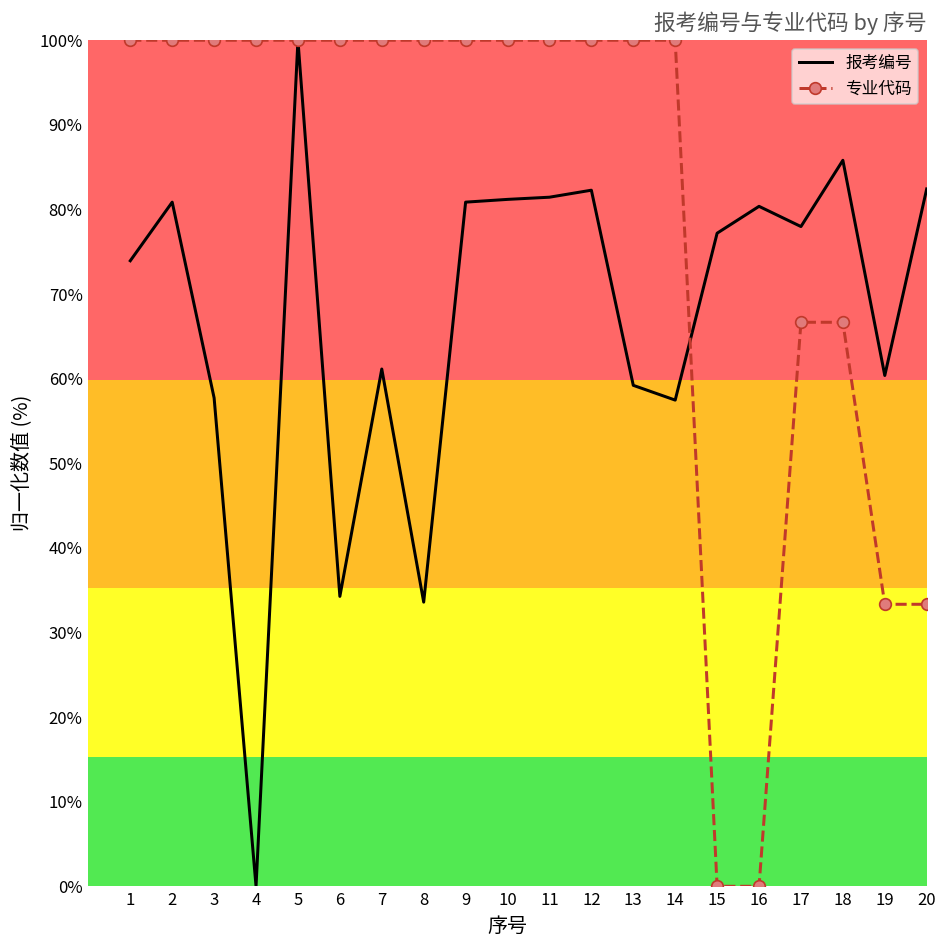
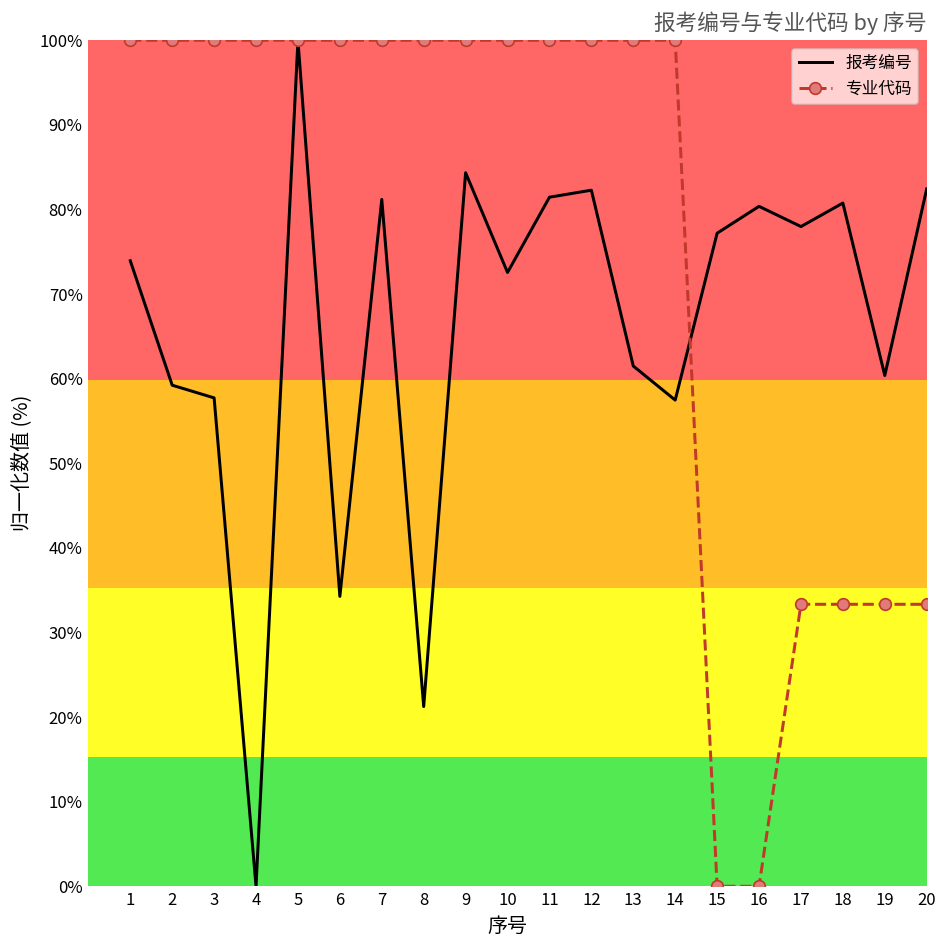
报考编号, 2: 81% -> 59%
报考编号, 7: 61% -> 81%
报考编号, 8: 34% -> 21%
报考编号, 9: 81% -> 84%
报考编号, 10: 81% -> 73%
报考编号, 13: 59% -> 61%
专业代码, 17: 67% -> 33%
报考编号, 18: 86% -> 81%
专业代码, 18: 67% -> 33%
